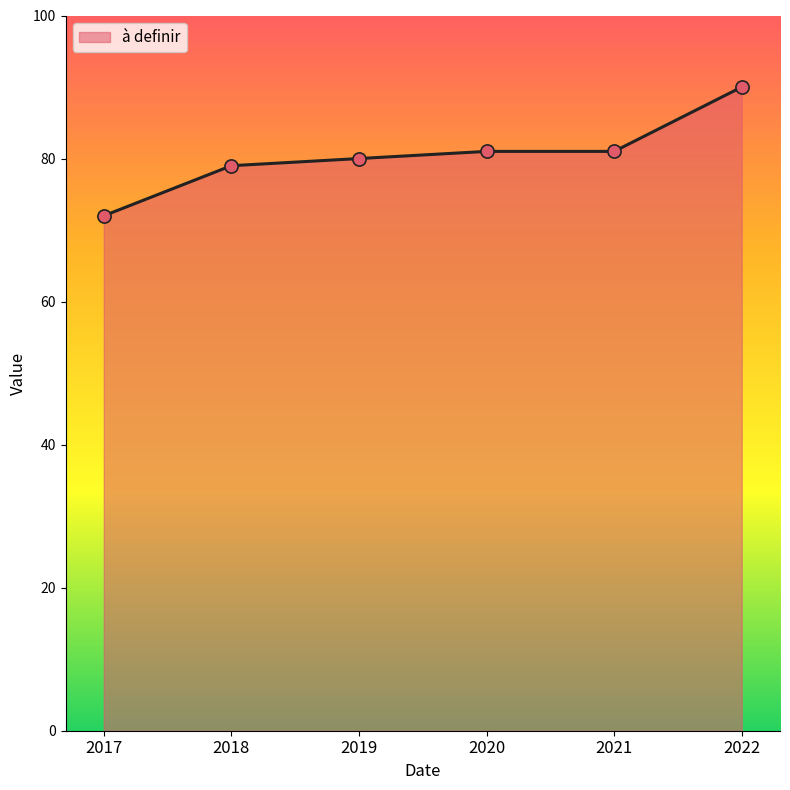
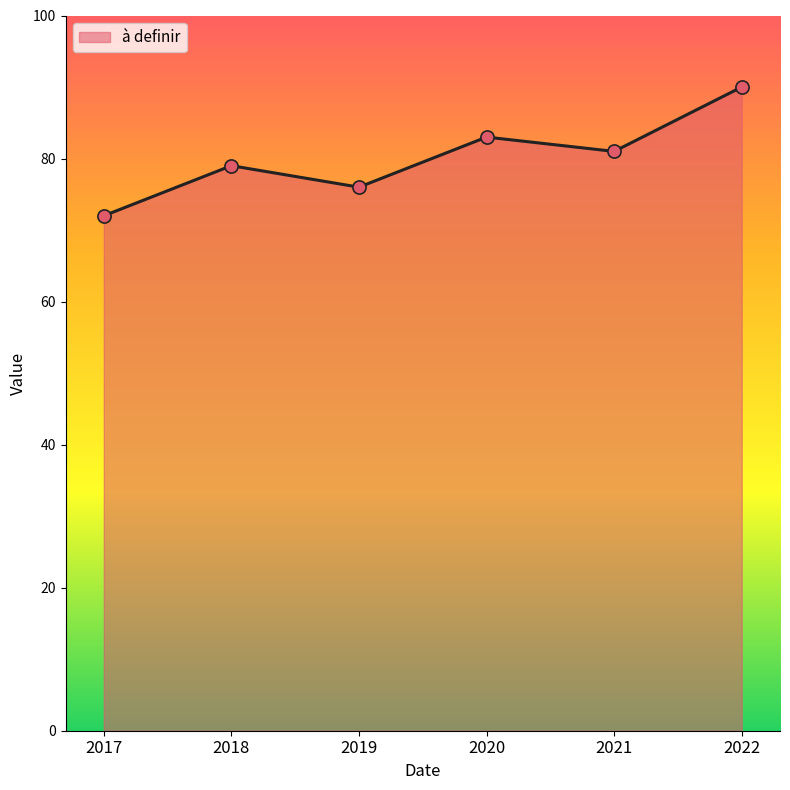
2019: 80 -> 76
2020: 81 -> 83
